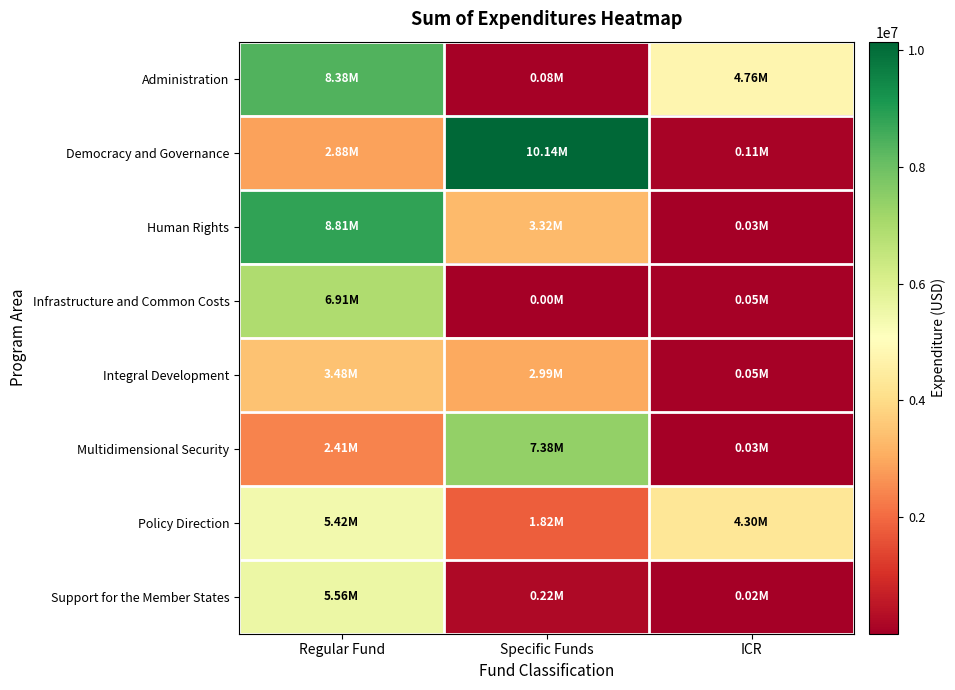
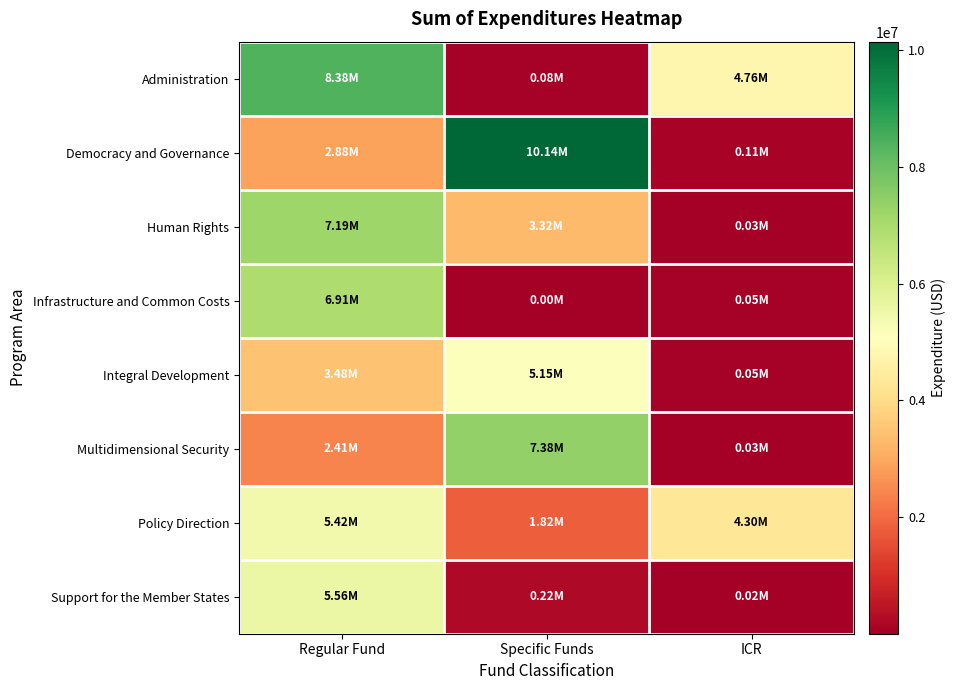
Human Rights, Regular Fund: 8.81M -> 7.19M
Integral Development, Specific Funds: 2.99M -> 5.15M
